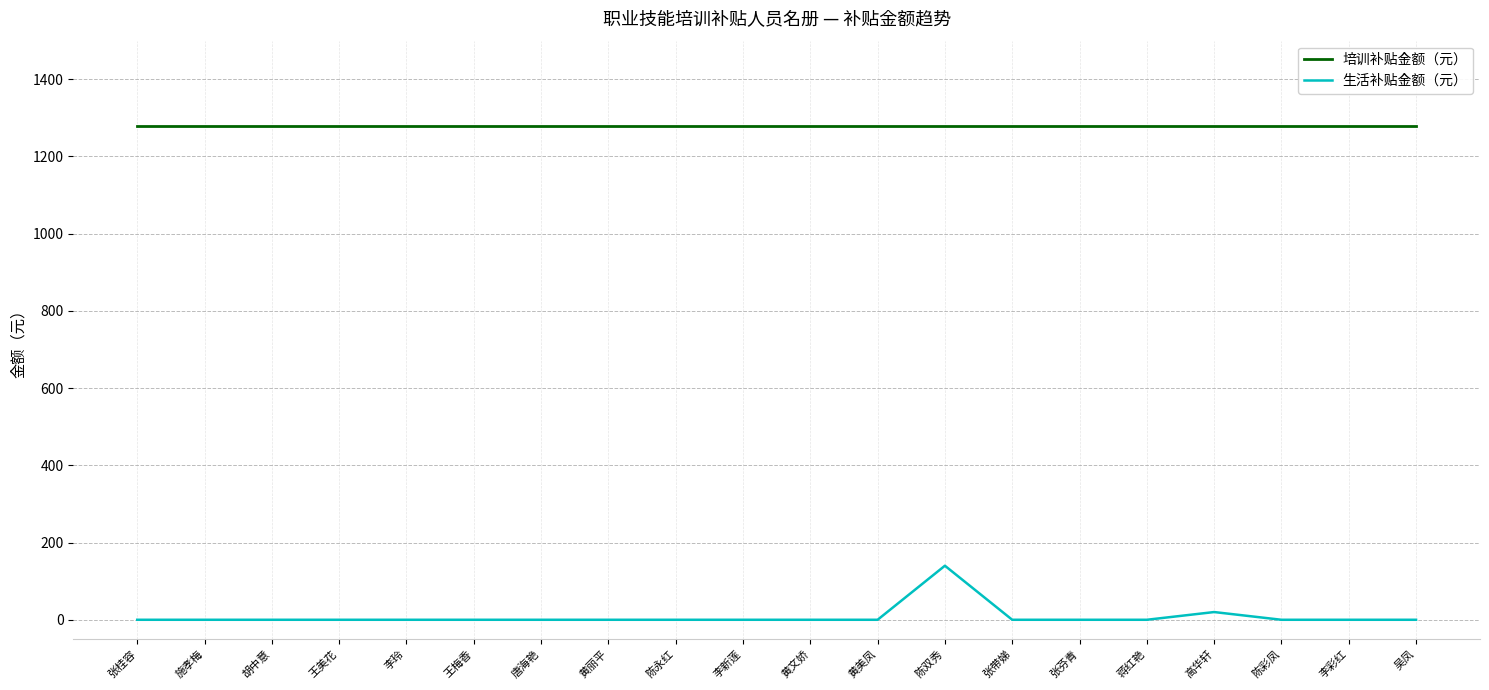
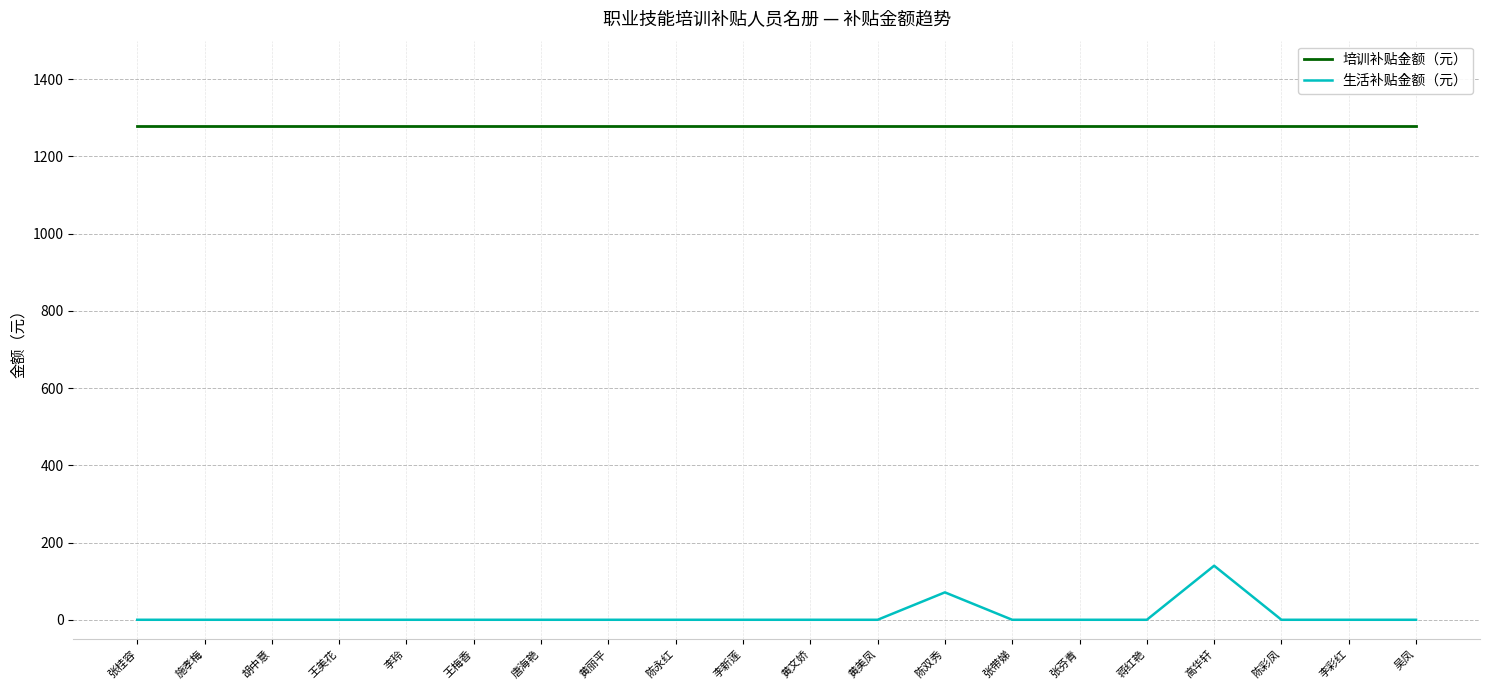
生活补贴金额（元）, 陈双秀: 140 -> 70
生活补贴金额（元）, 高华轩: 20 -> 140
